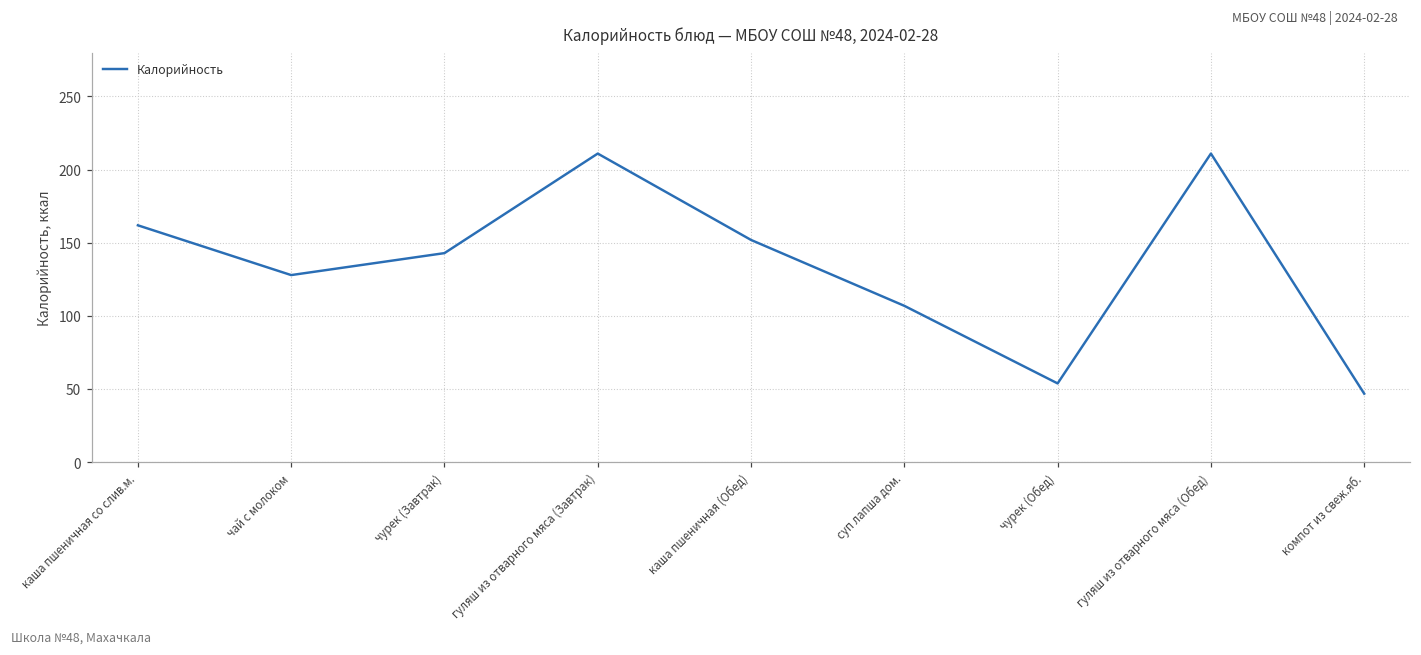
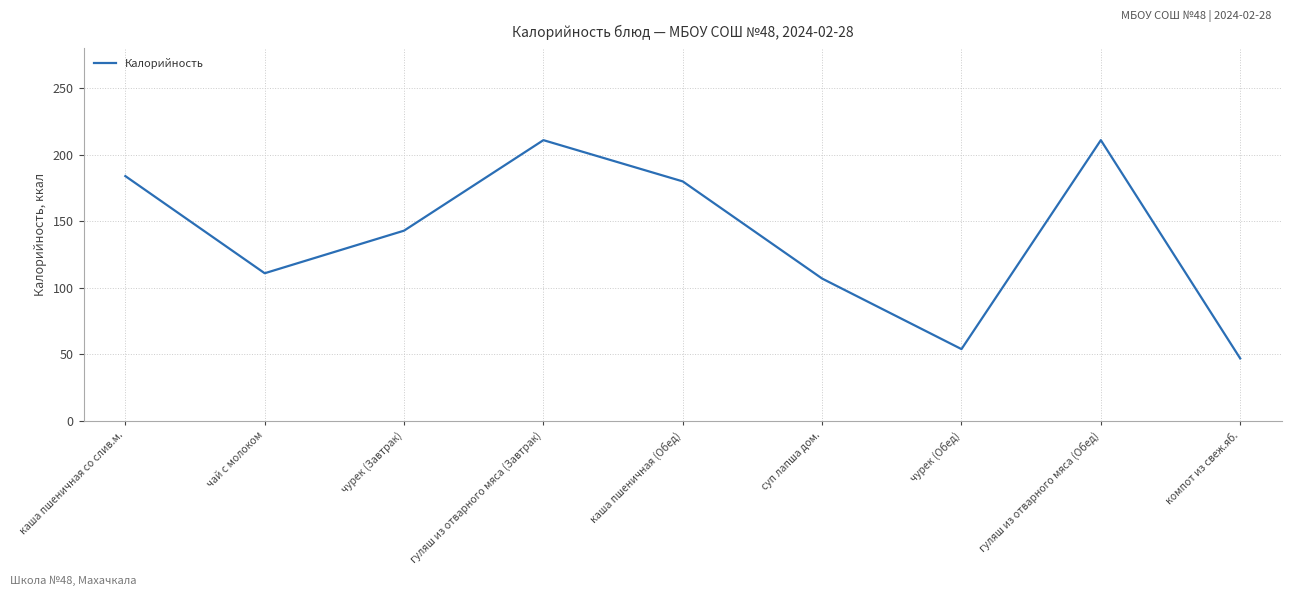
каша пшеничная со слив.м.: 162 -> 184
чай с молоком: 128 -> 111
каша пшеничная (Обед): 152 -> 180
